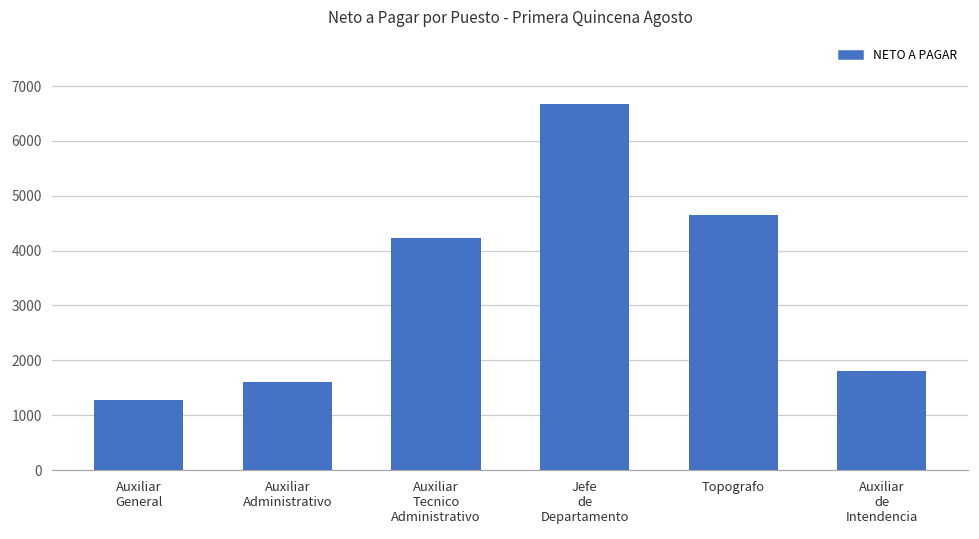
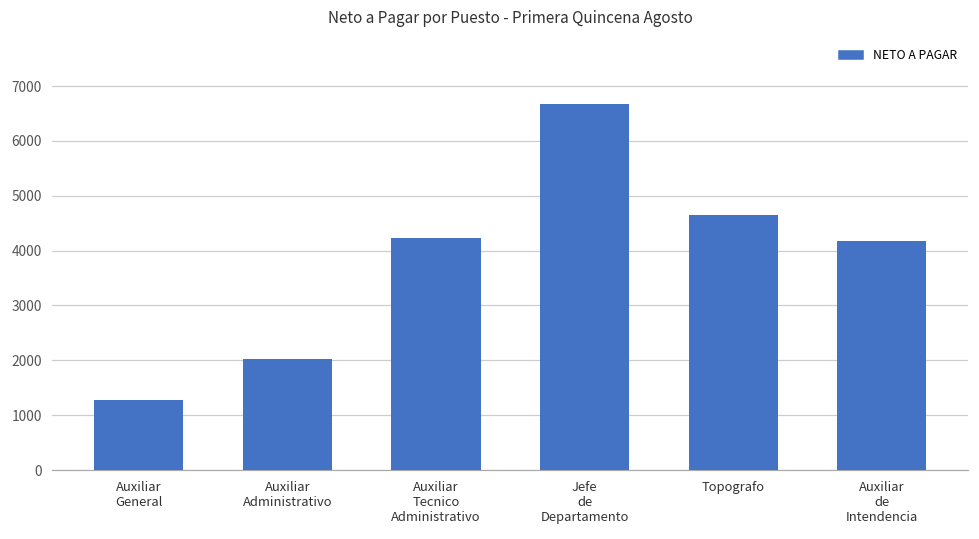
Auxiliar Administrativo: 1600 -> 2000
Auxiliar de Intendencia: 1800 -> 4200
